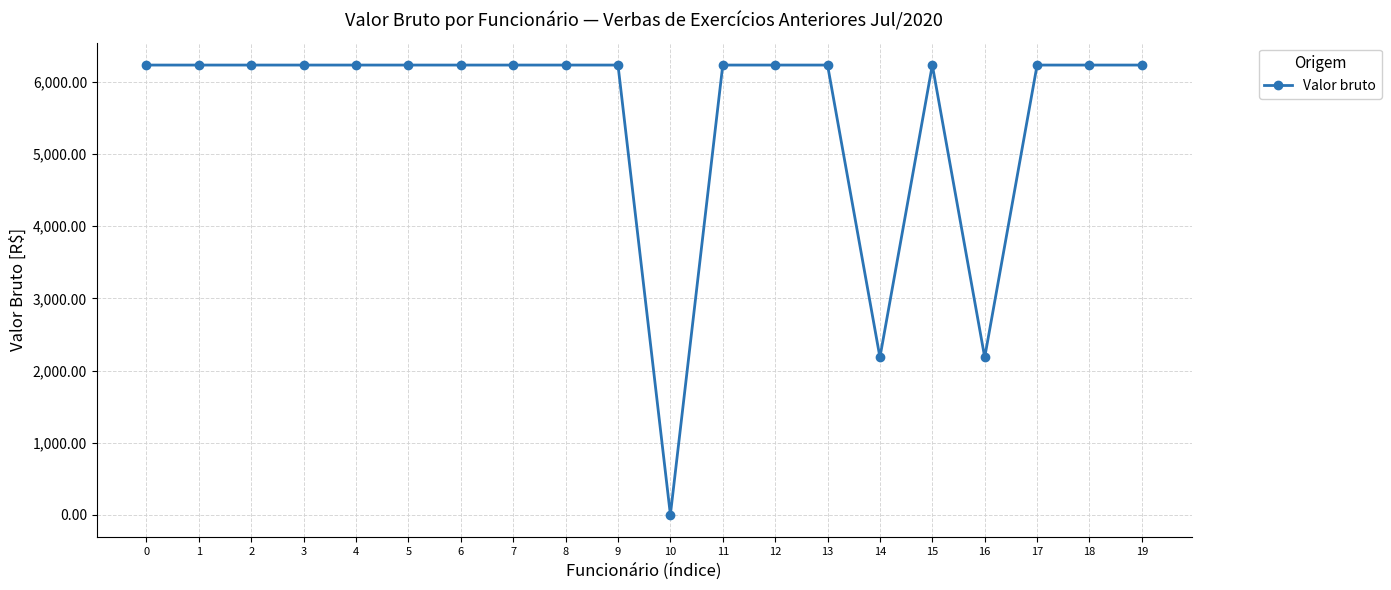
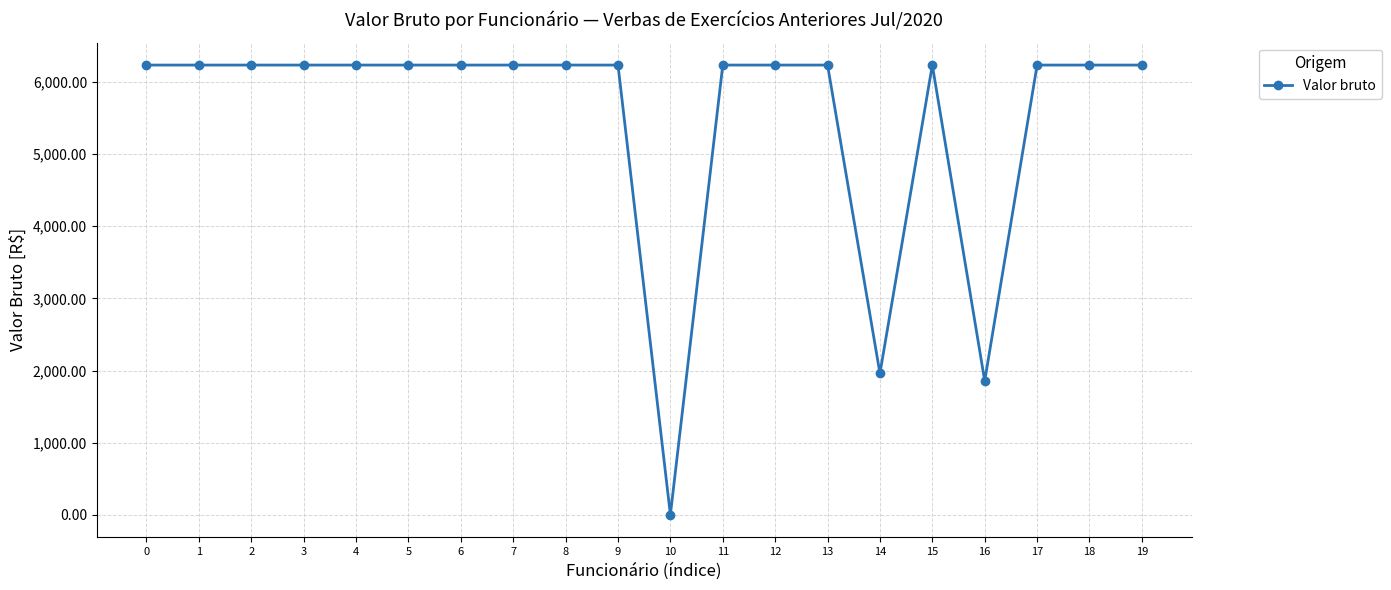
14: 2,200 -> 2,000
16: 2,200 -> 1,900
